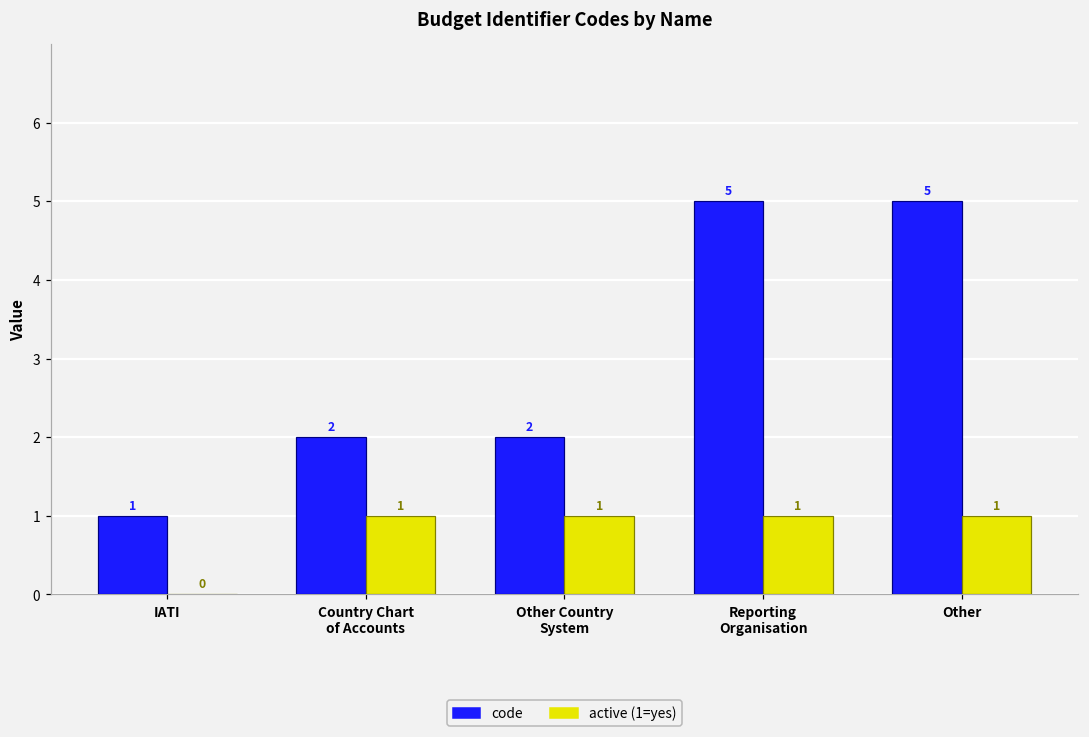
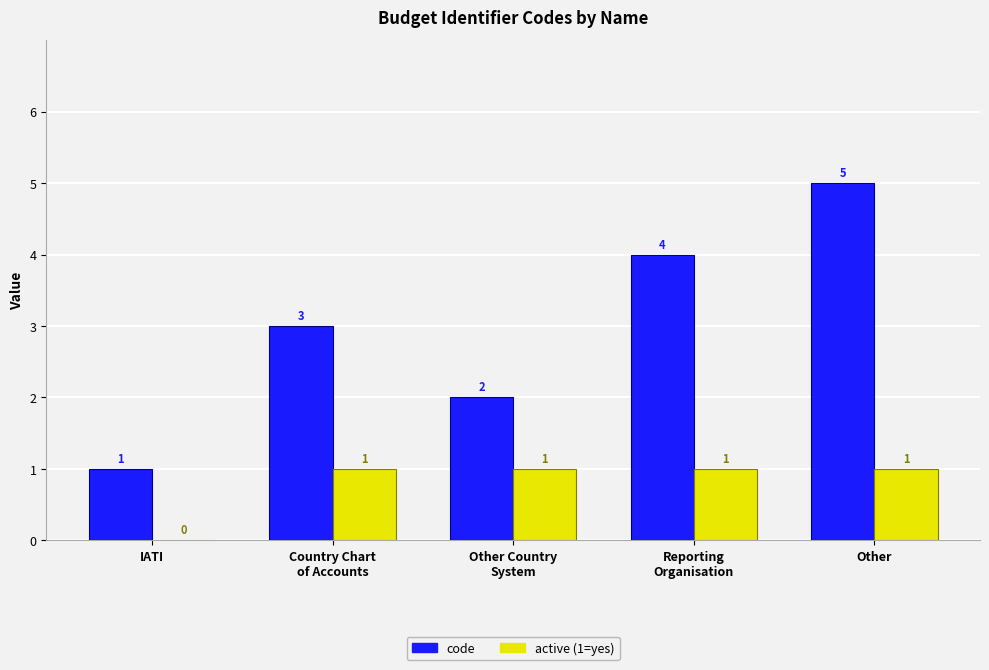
code, Country Chart of Accounts: 2 -> 3
code, Reporting Organisation: 5 -> 4
